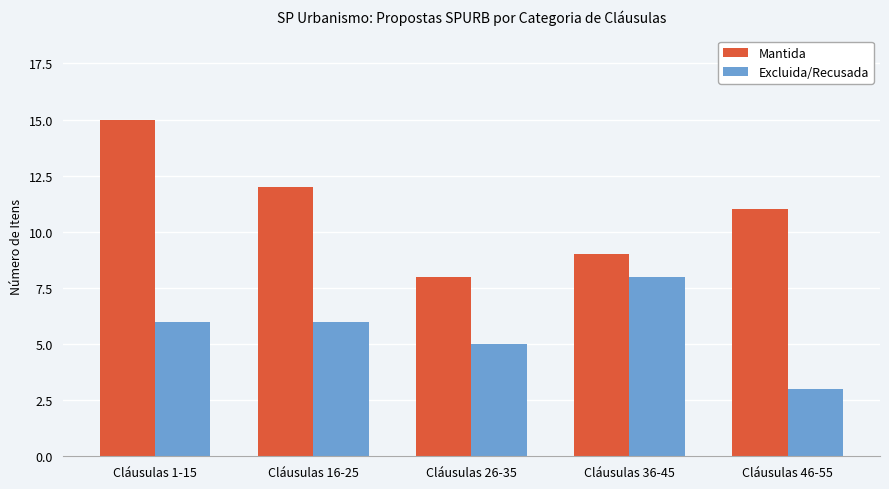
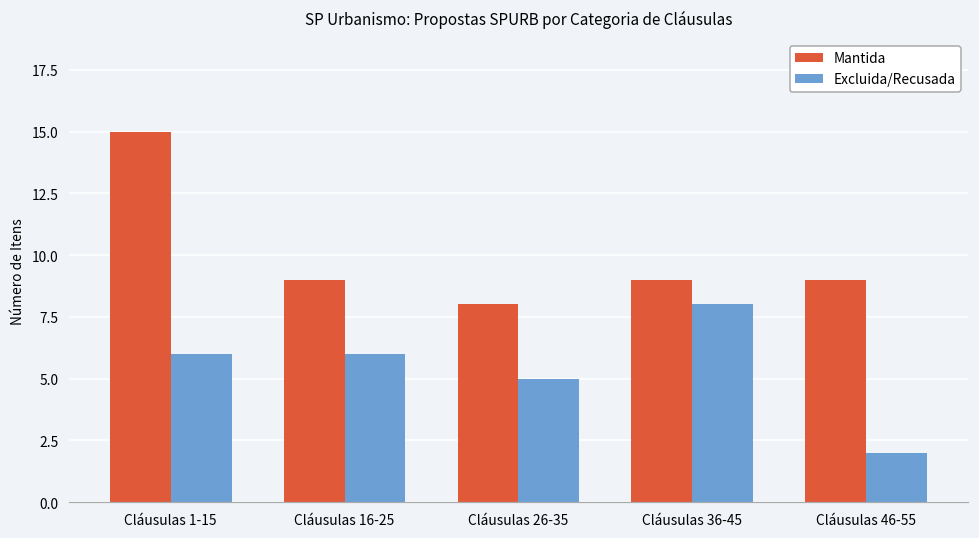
Mantida, Cláusulas 16-25: 12 -> 9
Mantida, Cláusulas 46-55: 11 -> 9
Excluida/Recusada, Cláusulas 46-55: 3 -> 2
